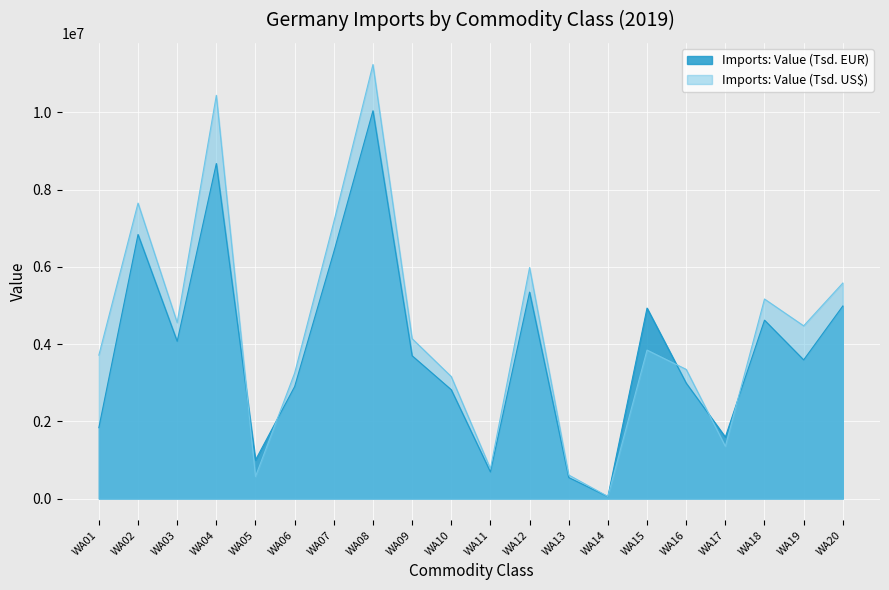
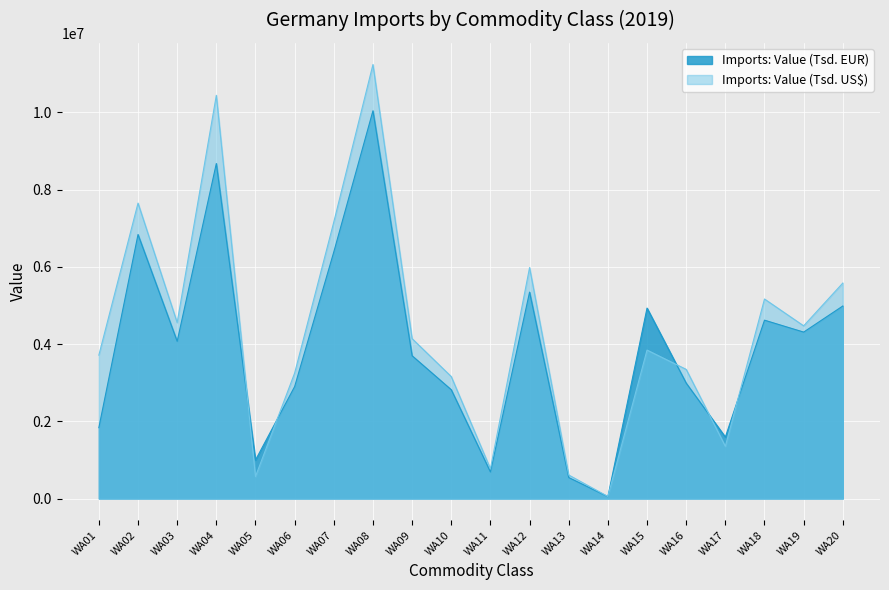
Imports: Value (Tsd. EUR), WA19: 3600000 -> 4300000
